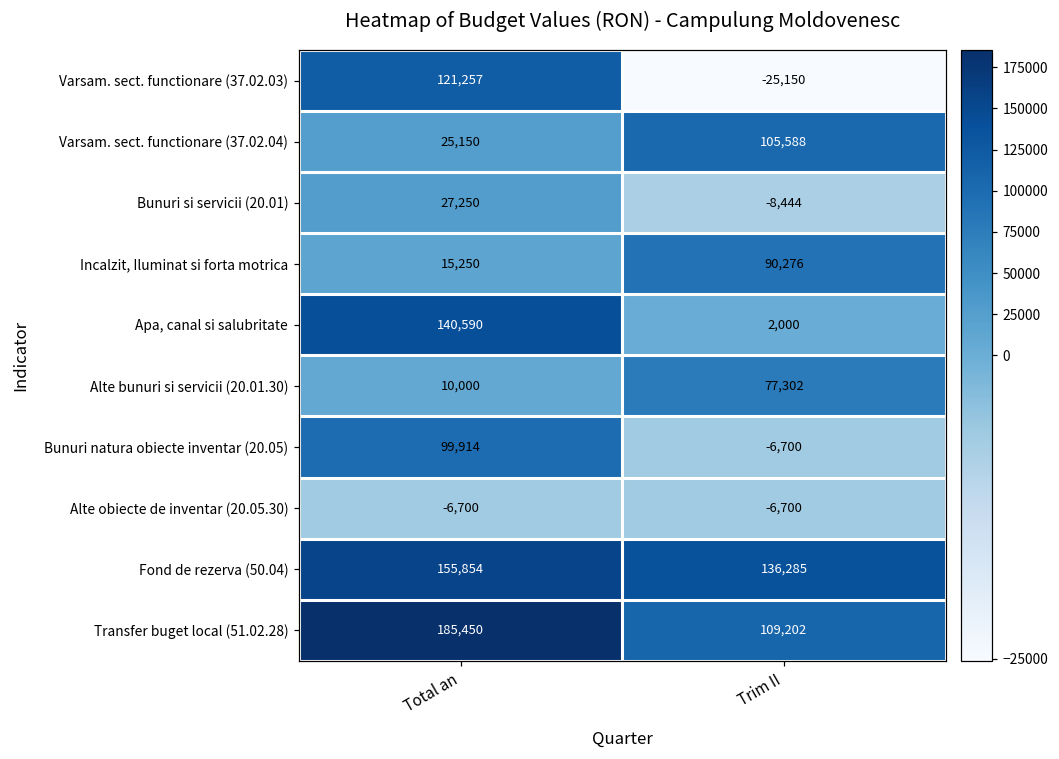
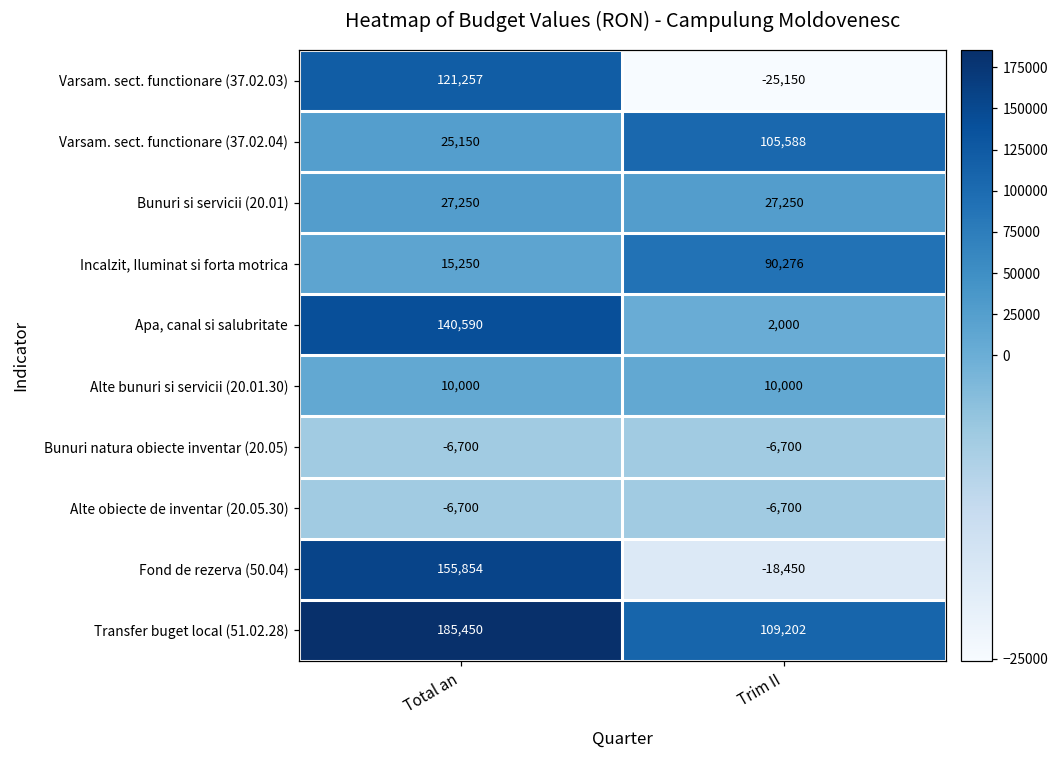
Bunuri si servicii (20.01), Trim II: -8,444 -> 27,250
Alte bunuri si servicii (20.01.30), Trim II: 77,302 -> 10,000
Bunuri natura obiecte inventar (20.05), Total an: 99,914 -> -6,700
Fond de rezerva (50.04), Trim II: 136,285 -> -18,450
